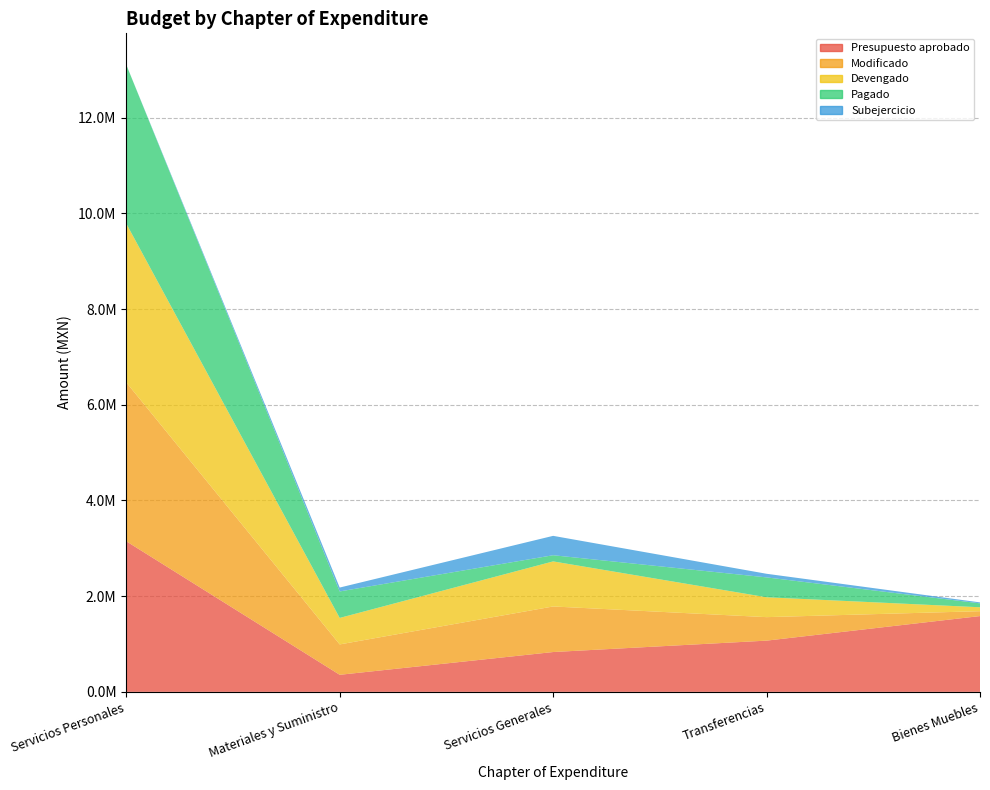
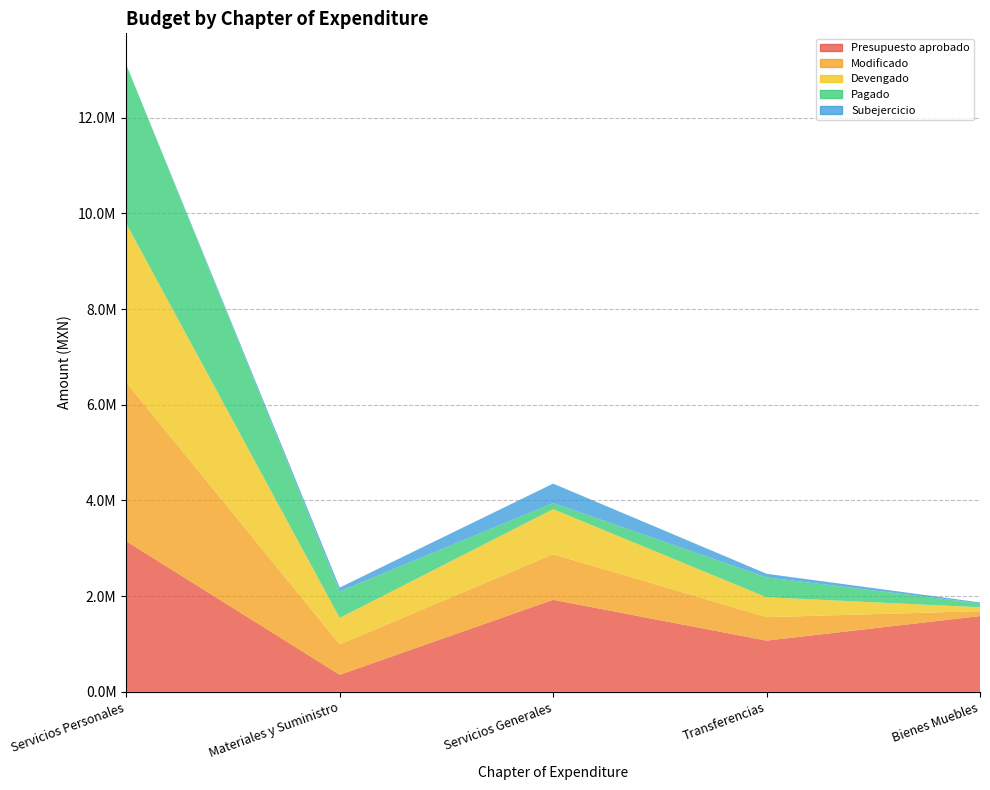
Presupuesto aprobado, Servicios Generales: 800000 -> 1900000
